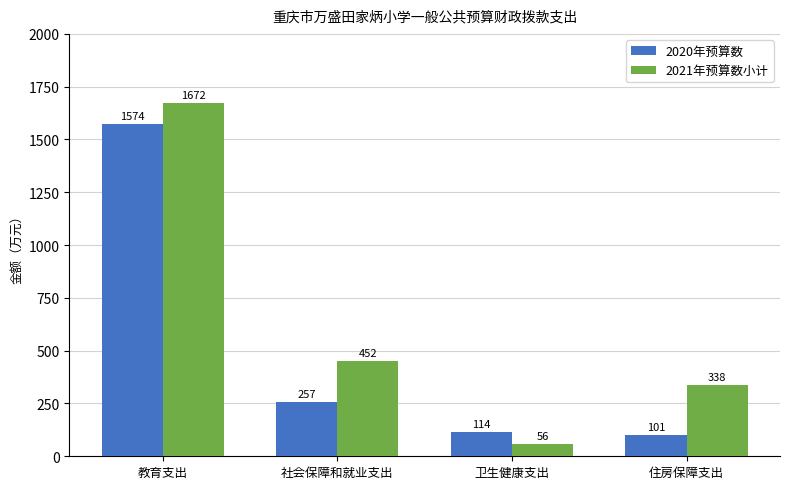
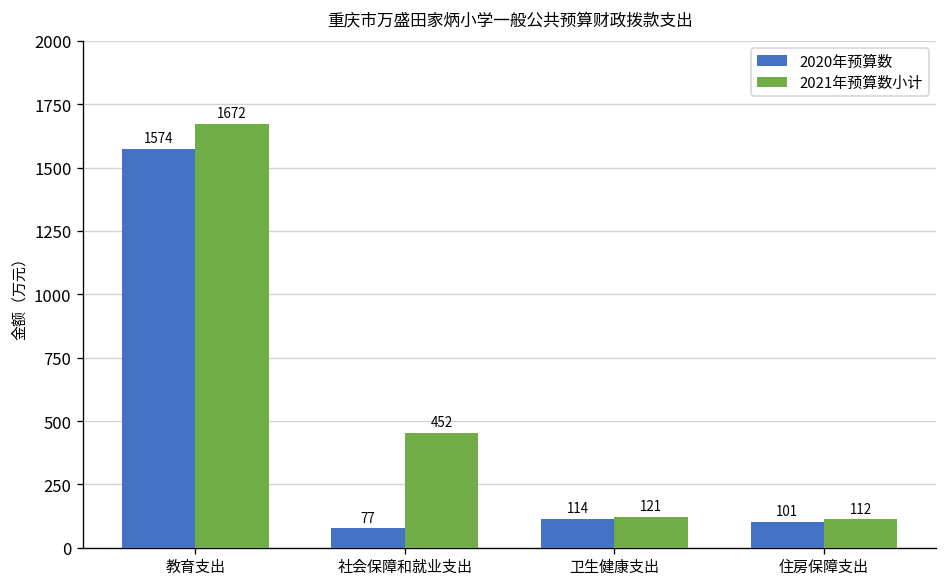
2020年预算数, 社会保障和就业支出: 257 -> 77
2021年预算数小计, 卫生健康支出: 56 -> 121
2021年预算数小计, 住房保障支出: 338 -> 112
